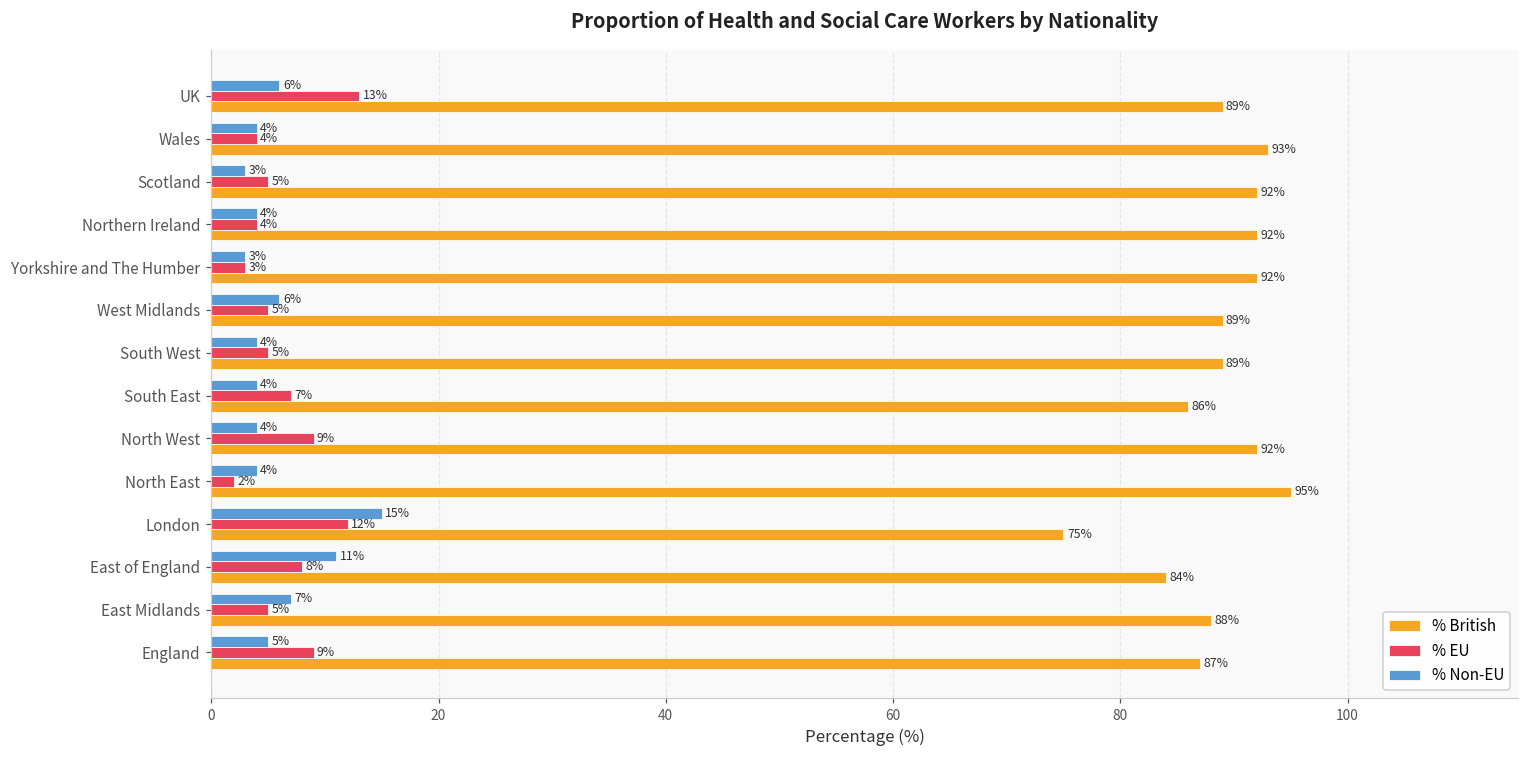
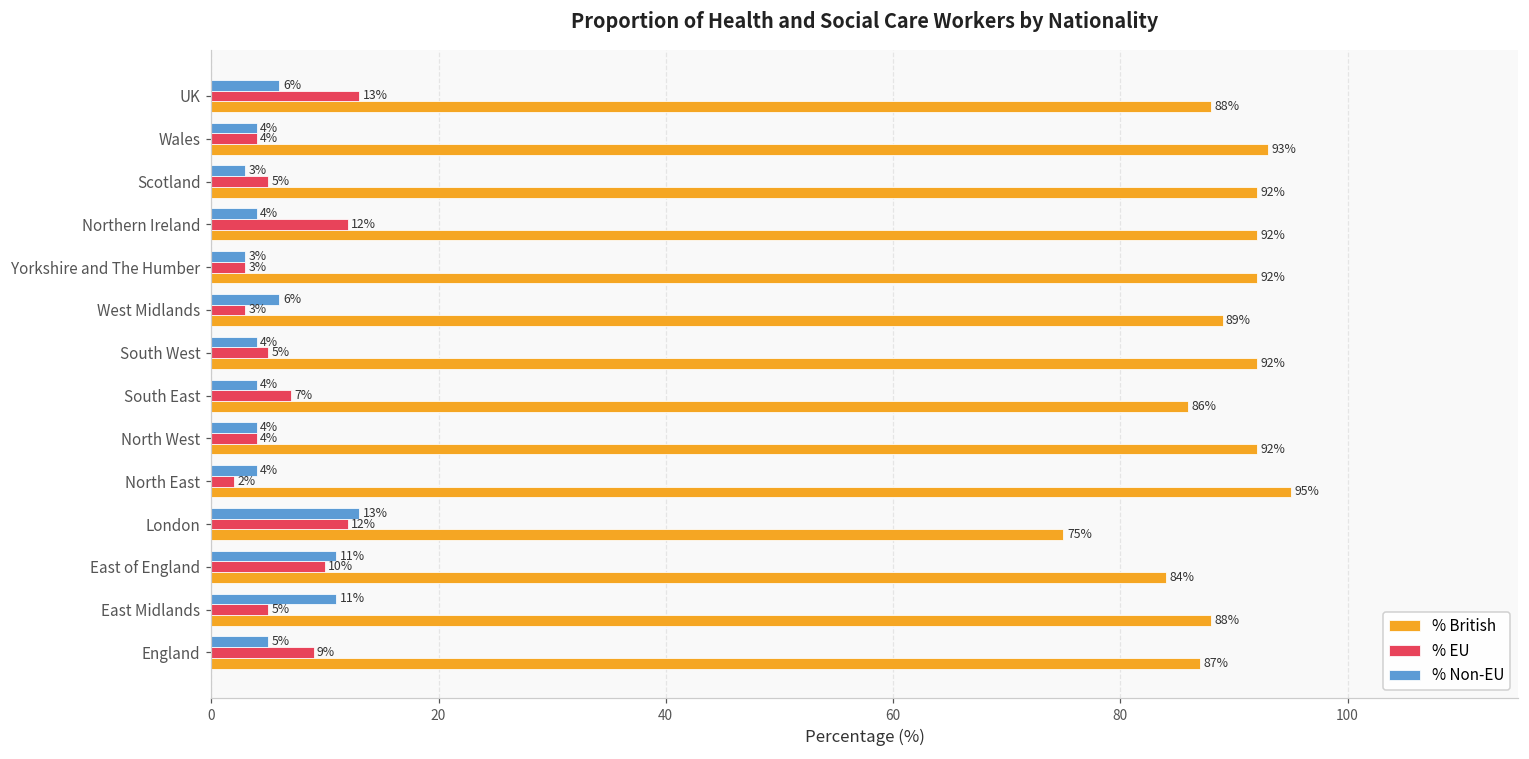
% British, UK: 89% -> 88%
% EU, Northern Ireland: 4% -> 12%
% EU, West Midlands: 5% -> 3%
% British, South West: 89% -> 92%
% EU, North West: 9% -> 4%
% Non-EU, London: 15% -> 13%
% EU, East of England: 8% -> 10%
% Non-EU, East Midlands: 7% -> 11%
